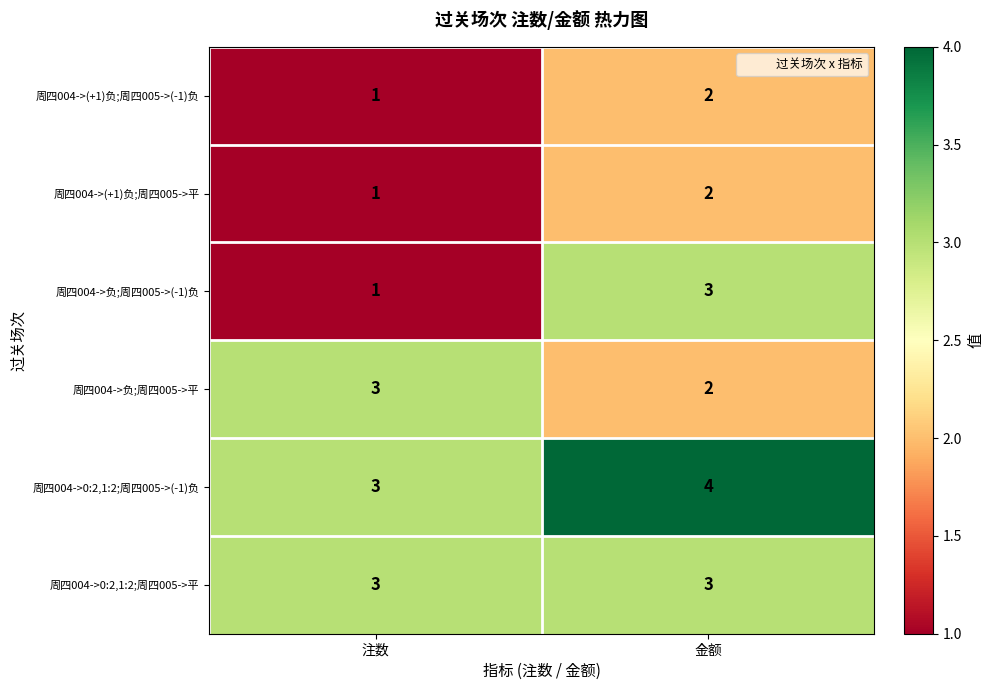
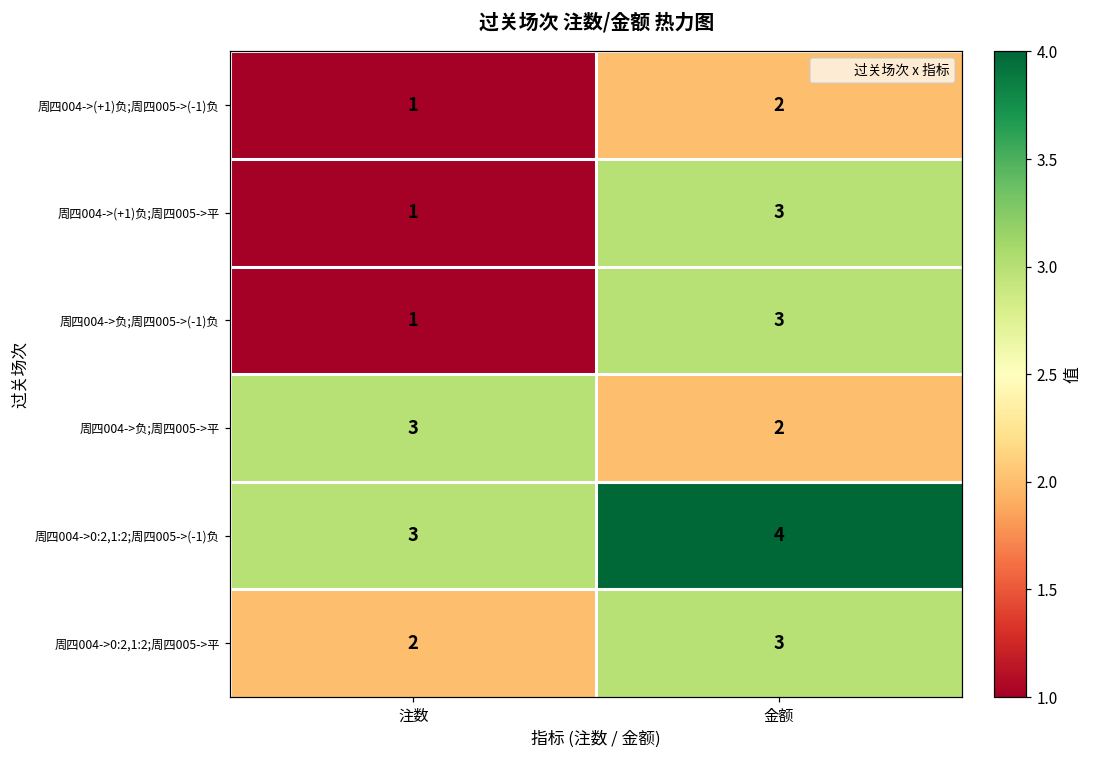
周四004->(+1)负;周四005->平, 金额: 2 -> 3
周四004->0:2,1:2;周四005->平, 注数: 3 -> 2
